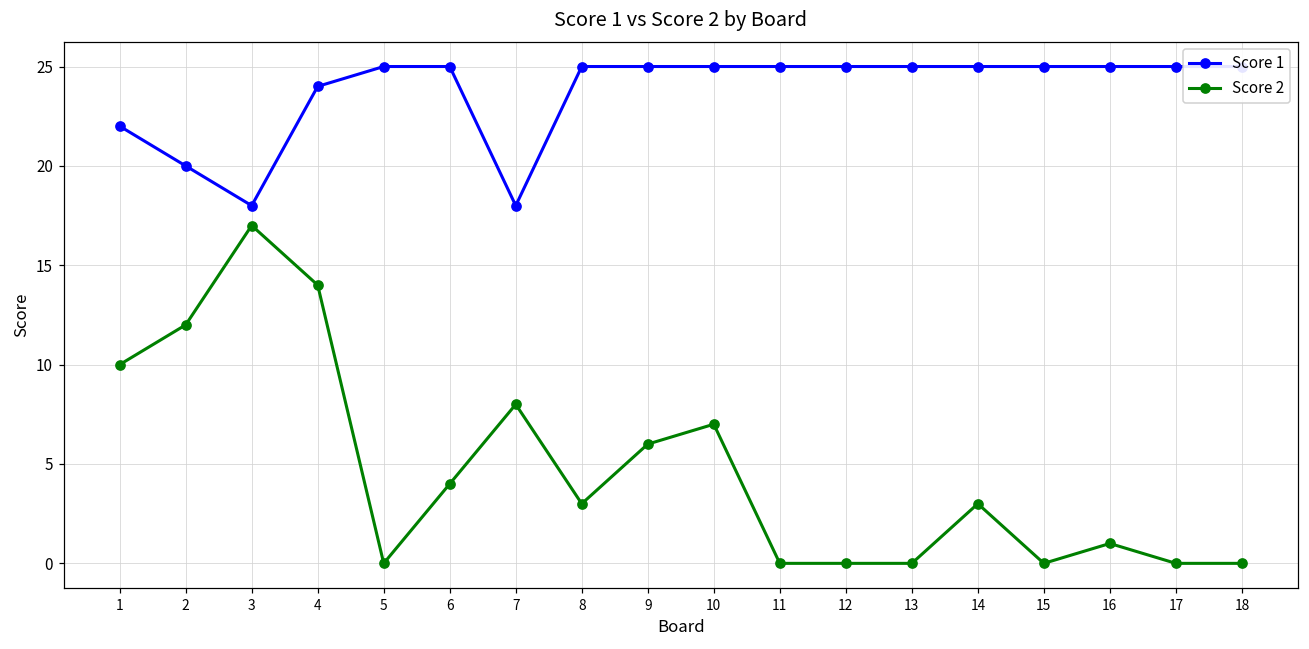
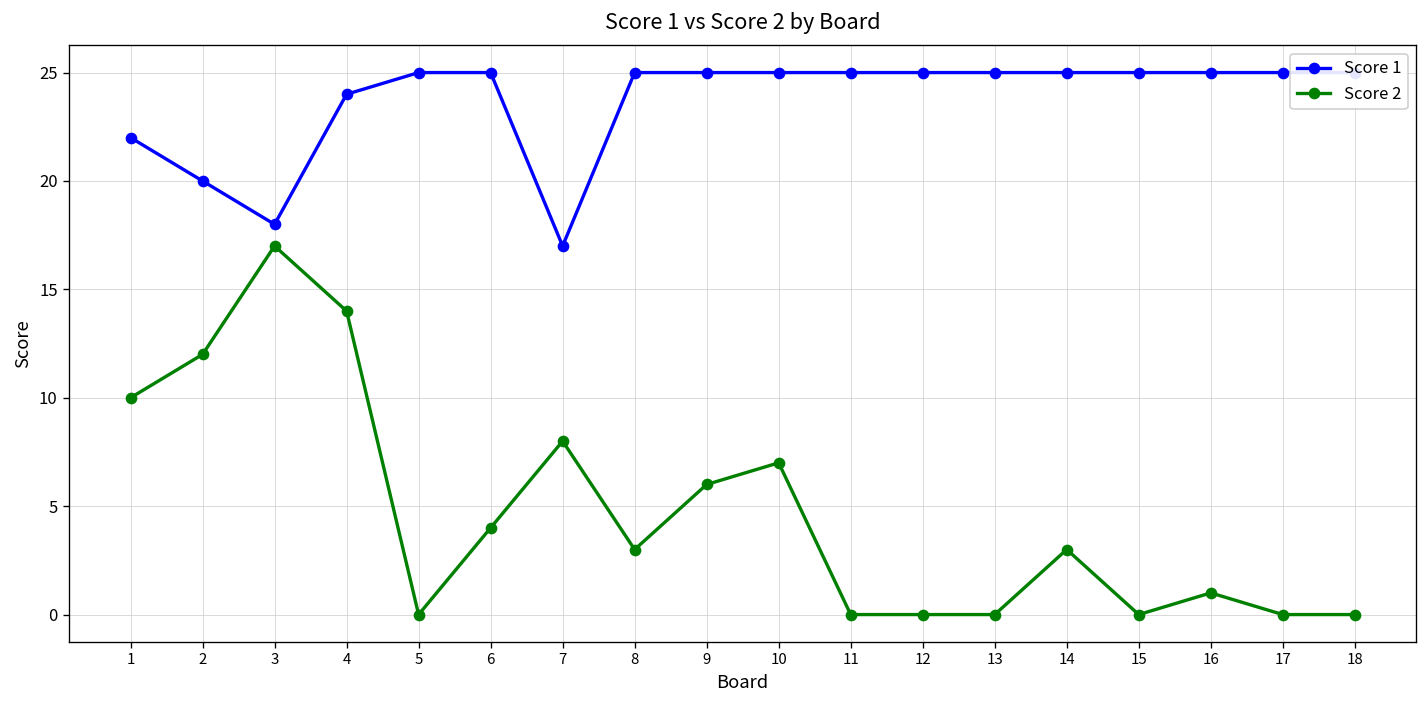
Score 1, 7: 18 -> 17
